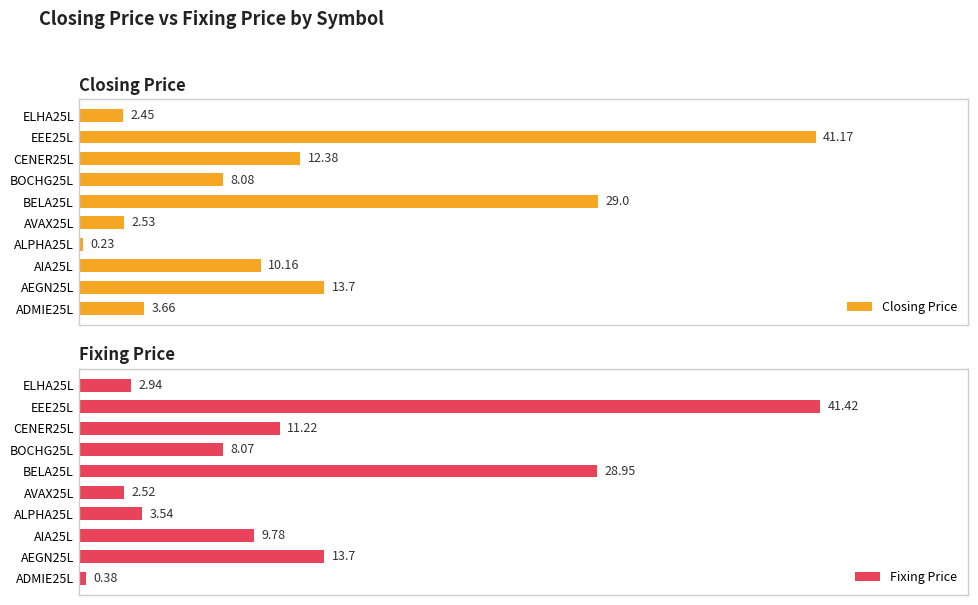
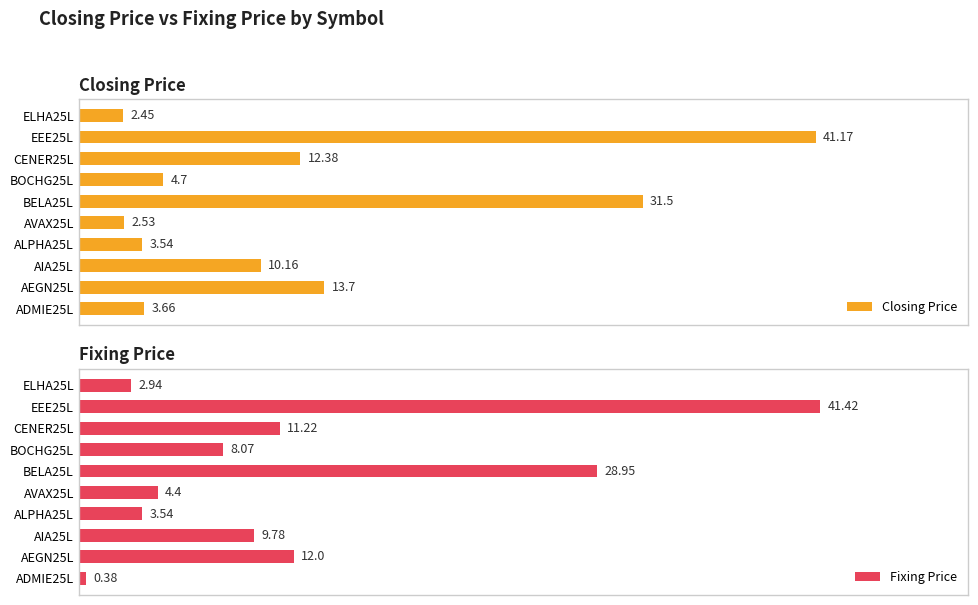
Closing Price, BOCHG25L: 8.08 -> 4.7
Closing Price, BELA25L: 29.0 -> 31.5
Closing Price, ALPHA25L: 0.23 -> 3.54
Fixing Price, AVAX25L: 2.52 -> 4.4
Fixing Price, AEGN25L: 13.7 -> 12.0
